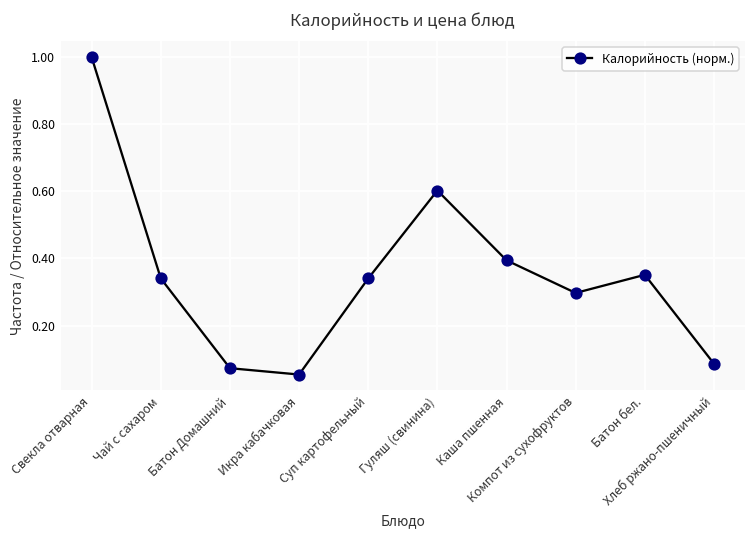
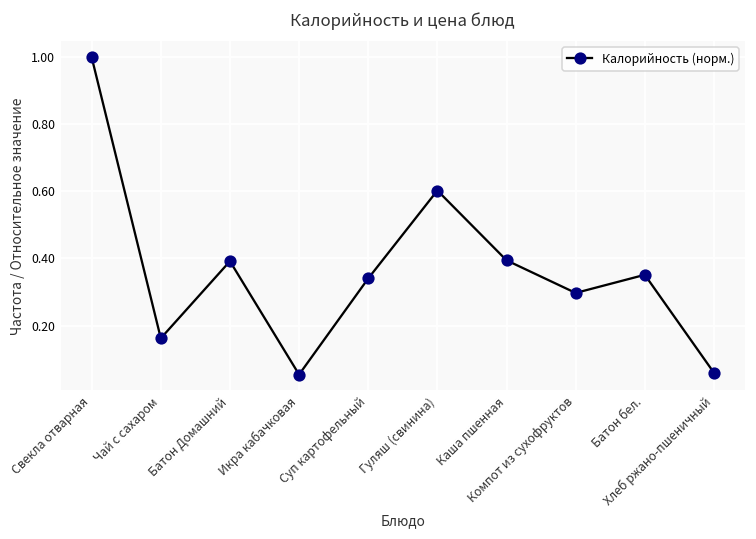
Чай с сахаром: 0.34 -> 0.16
Батон Домашний: 0.07 -> 0.39
Хлеб ржано-пшеничный: 0.09 -> 0.06
